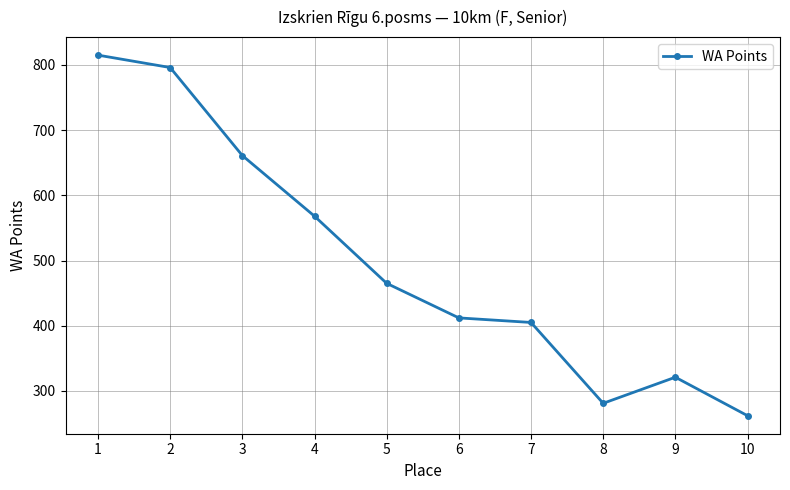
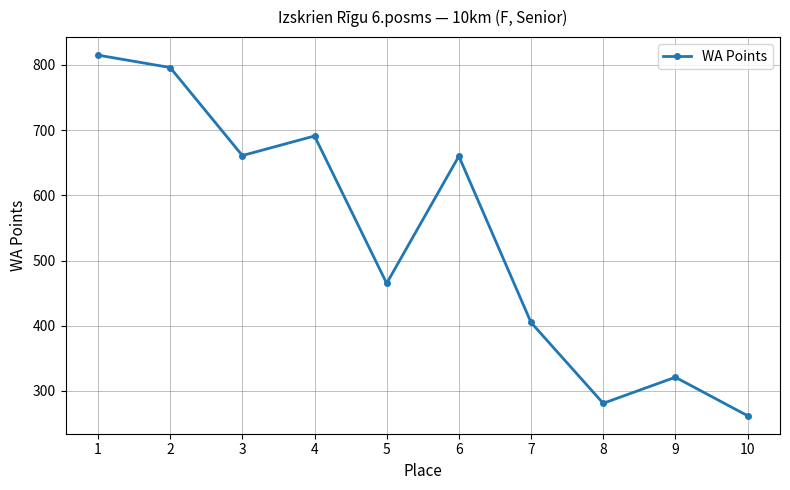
4: 570 -> 690
6: 410 -> 660
